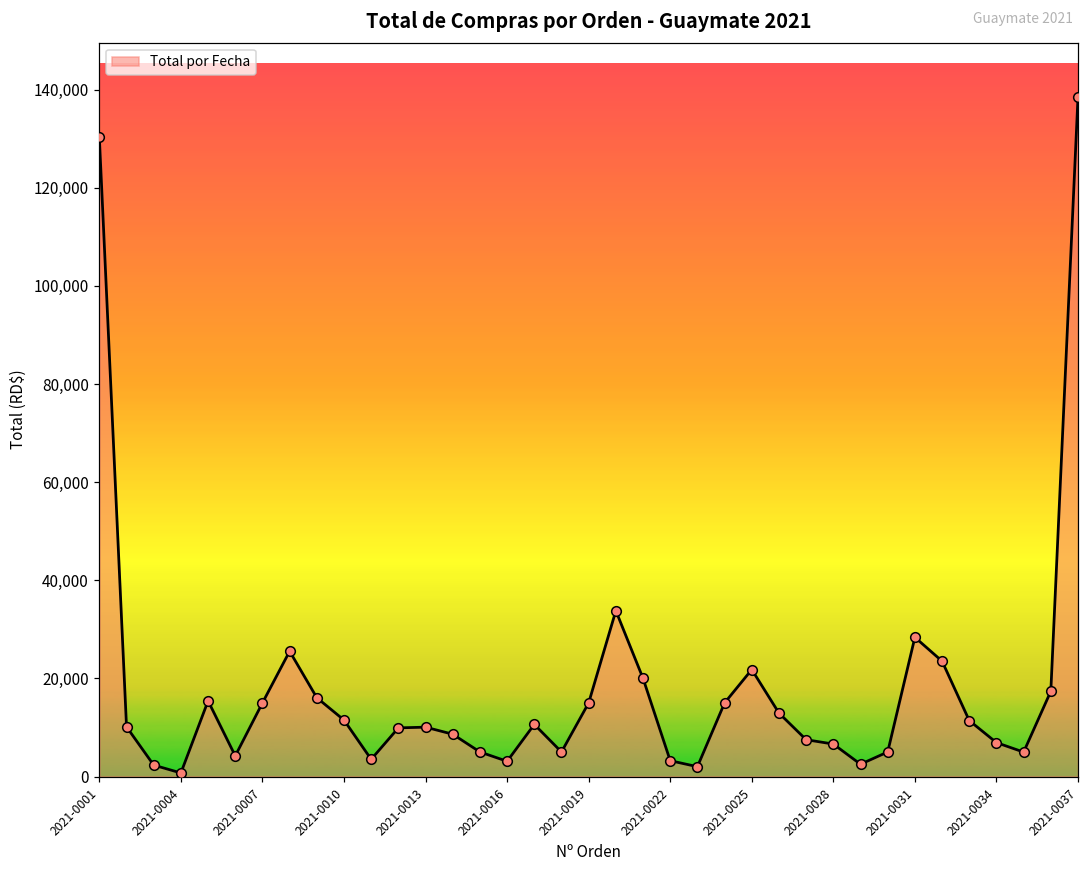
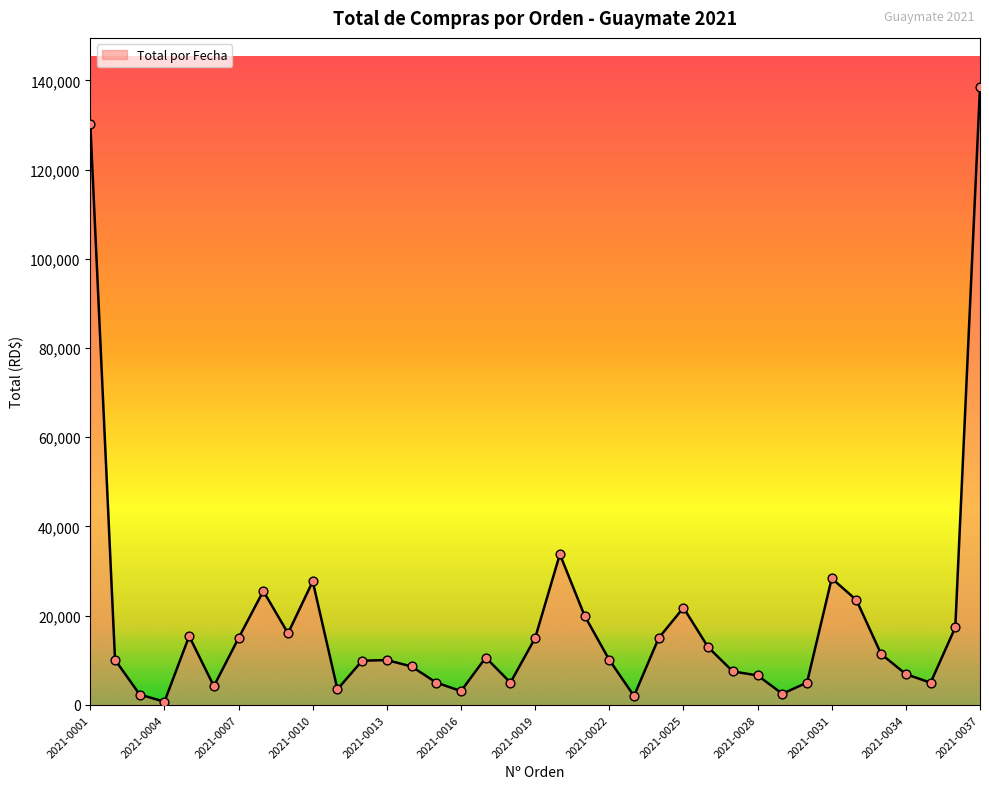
2021-0010: 12,000 -> 28,000
2021-0022: 3,000 -> 10,000
